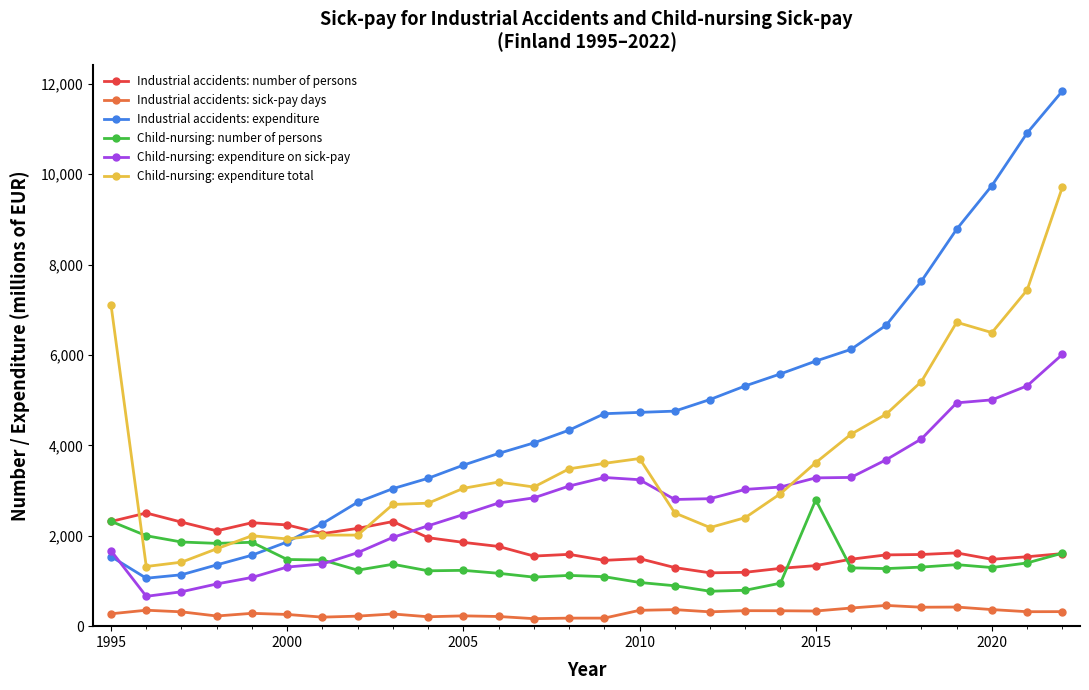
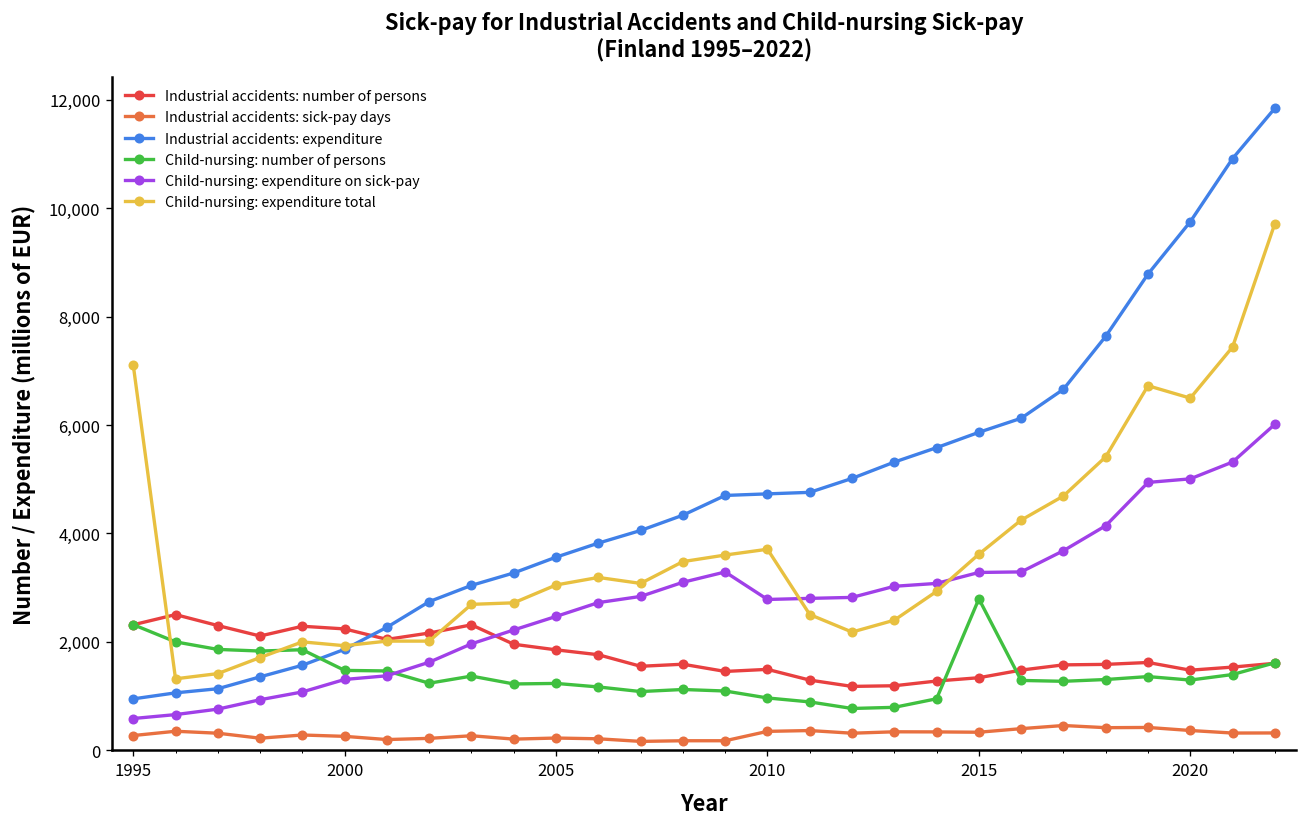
Industrial accidents: expenditure, 1995: 1,500 -> 1,000
Child-nursing: expenditure on sick-pay, 1995: 1,700 -> 600
Child-nursing: expenditure on sick-pay, 2010: 3,200 -> 2,800
